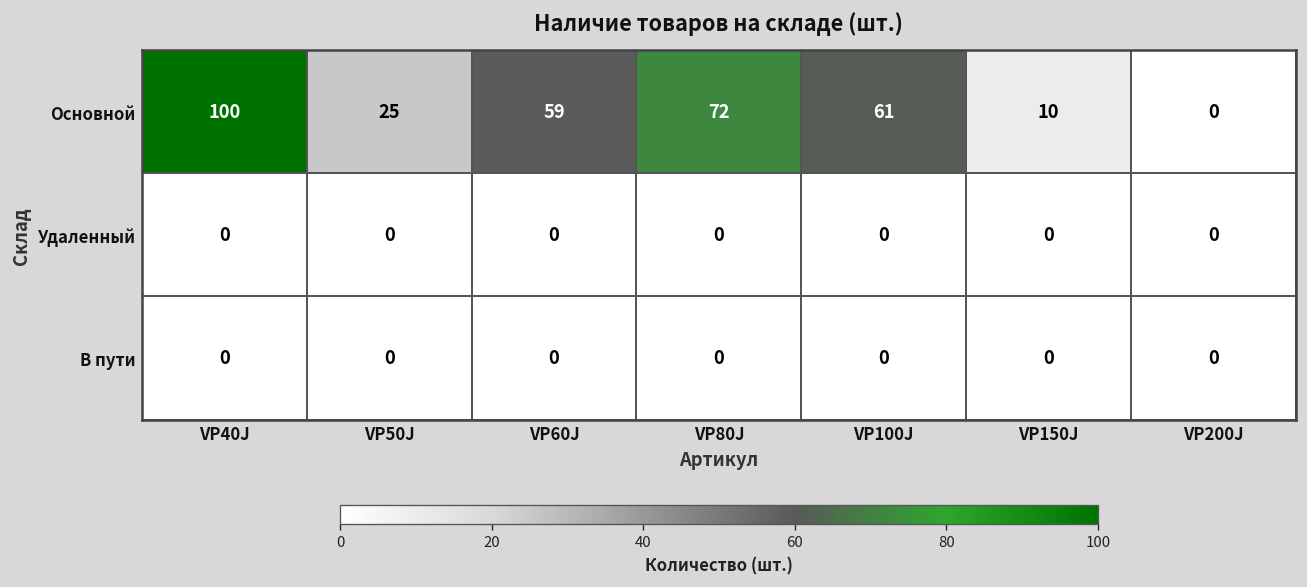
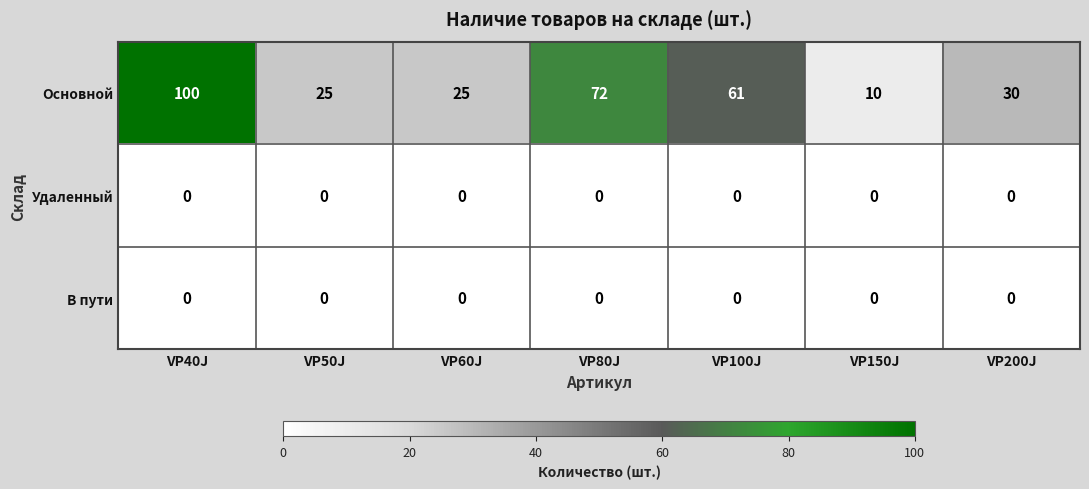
Основной, VP60J: 59 -> 25
Основной, VP200J: 0 -> 30
